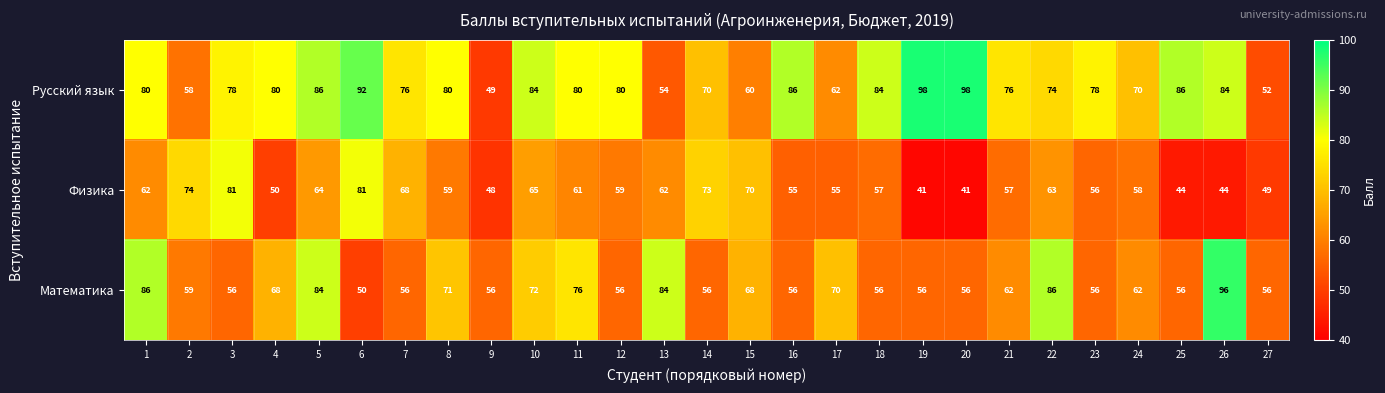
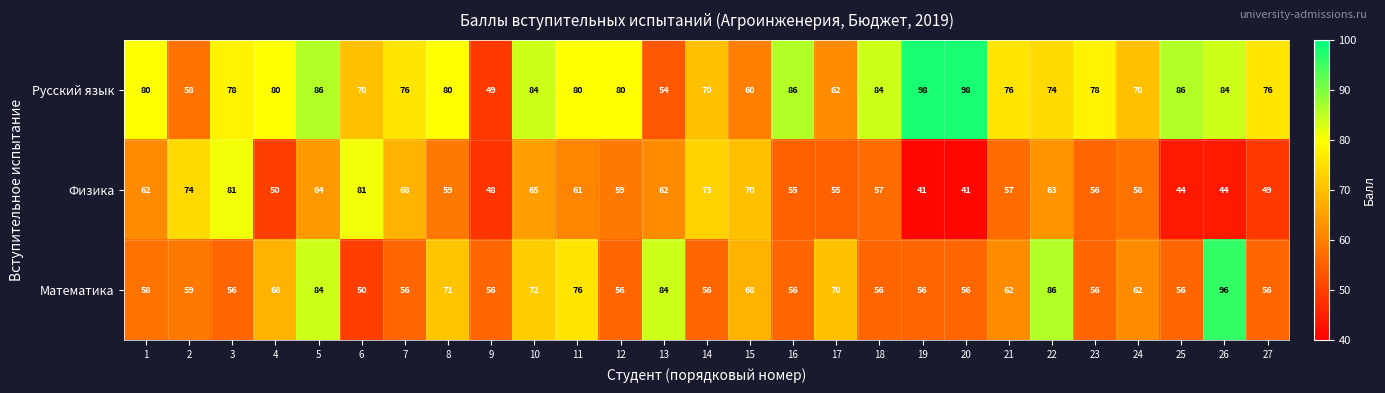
Русский язык, 6: 92 -> 70
Русский язык, 27: 52 -> 76
Математика, 1: 86 -> 58
